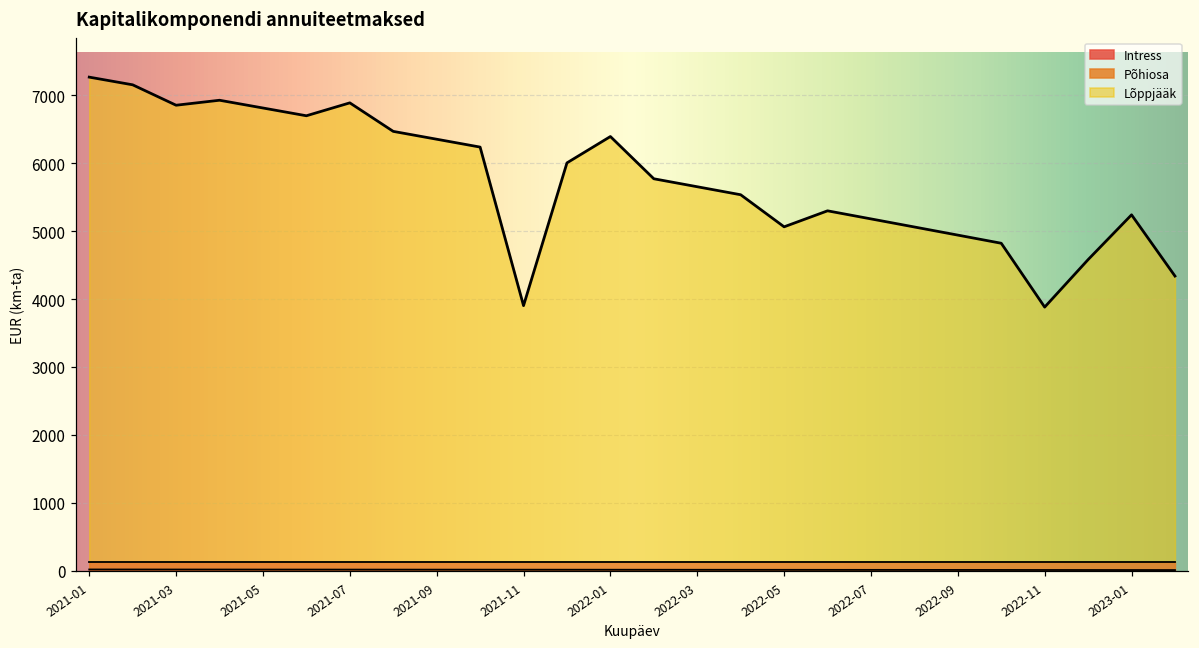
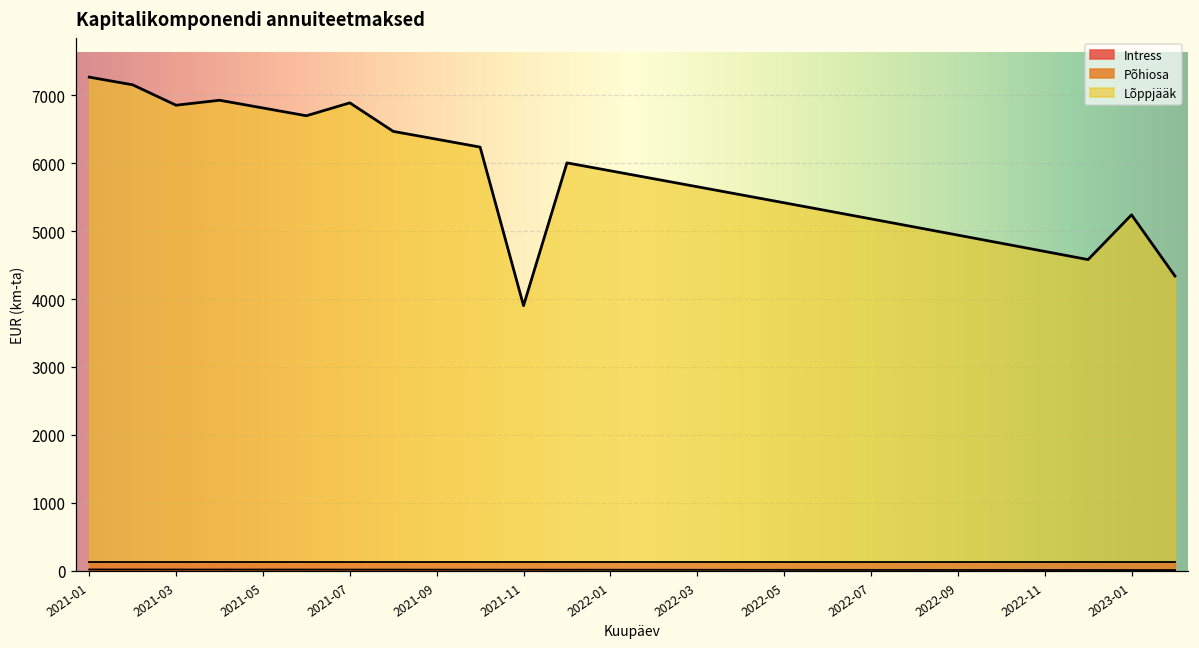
Lõppjääk, 2022-01: 6400 -> 5900
Lõppjääk, 2022-05: 5100 -> 5400
Lõppjääk, 2022-11: 3900 -> 4700
